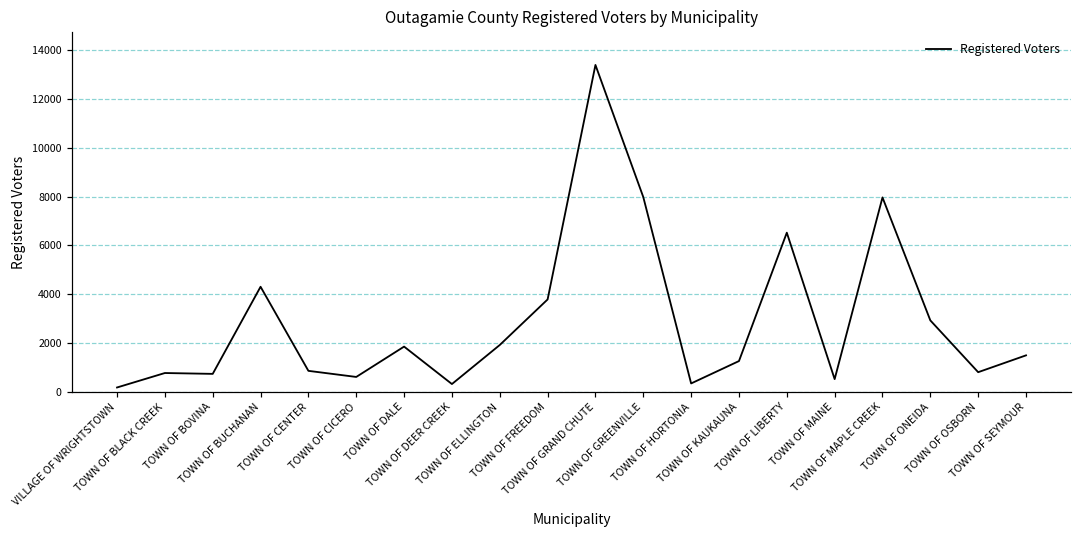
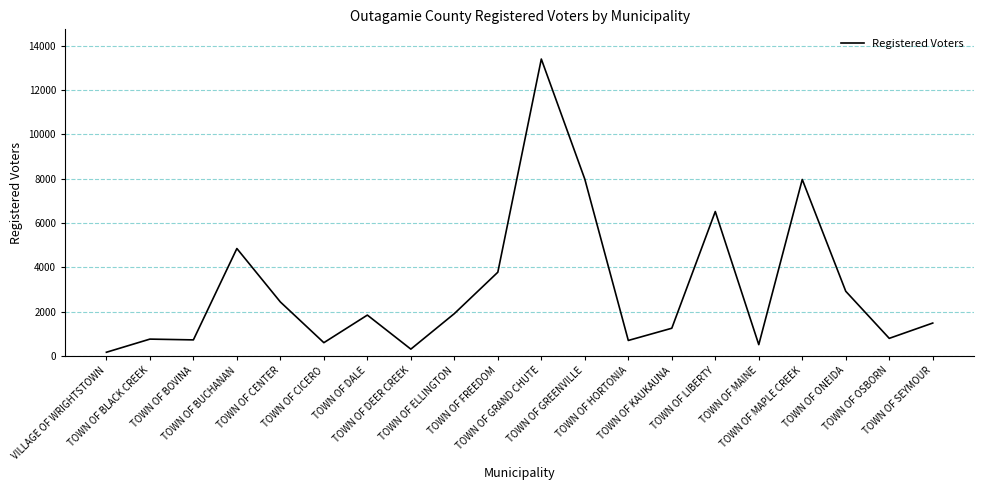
TOWN OF BUCHANAN: 4300 -> 4900
TOWN OF CENTER: 900 -> 2400
TOWN OF HORTONIA: 300 -> 700
